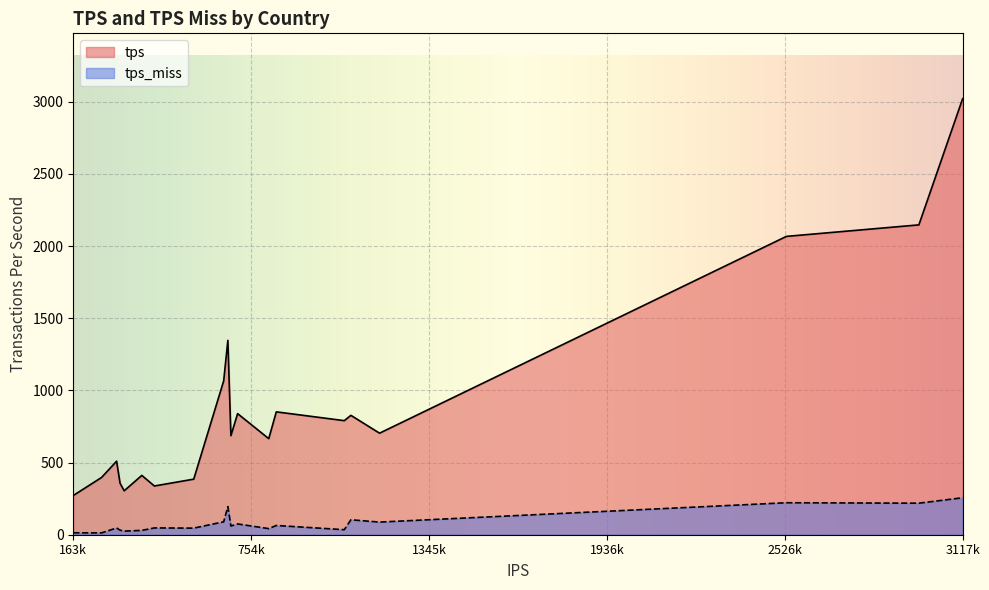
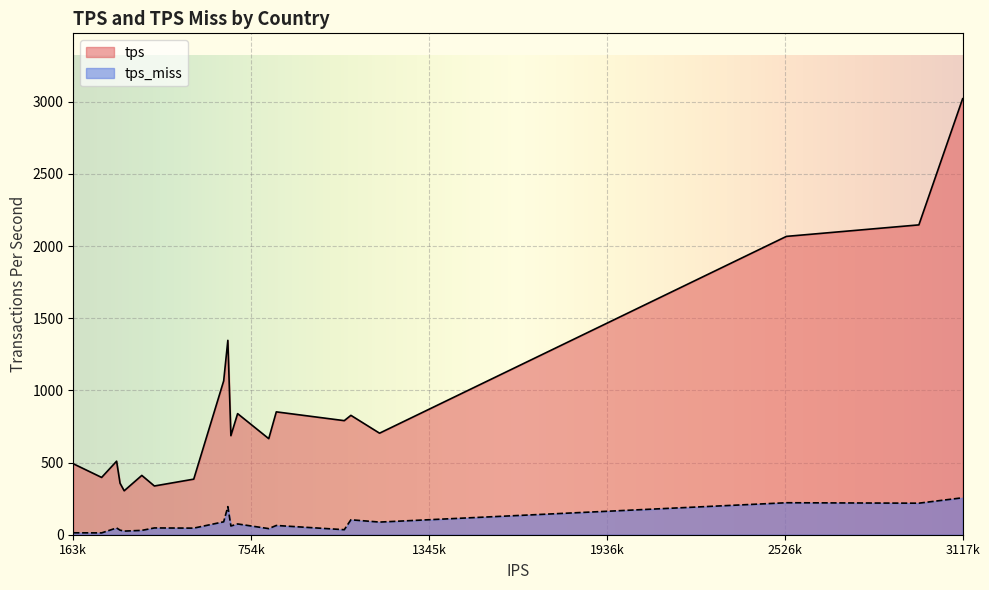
tps, 163k: 270 -> 490
